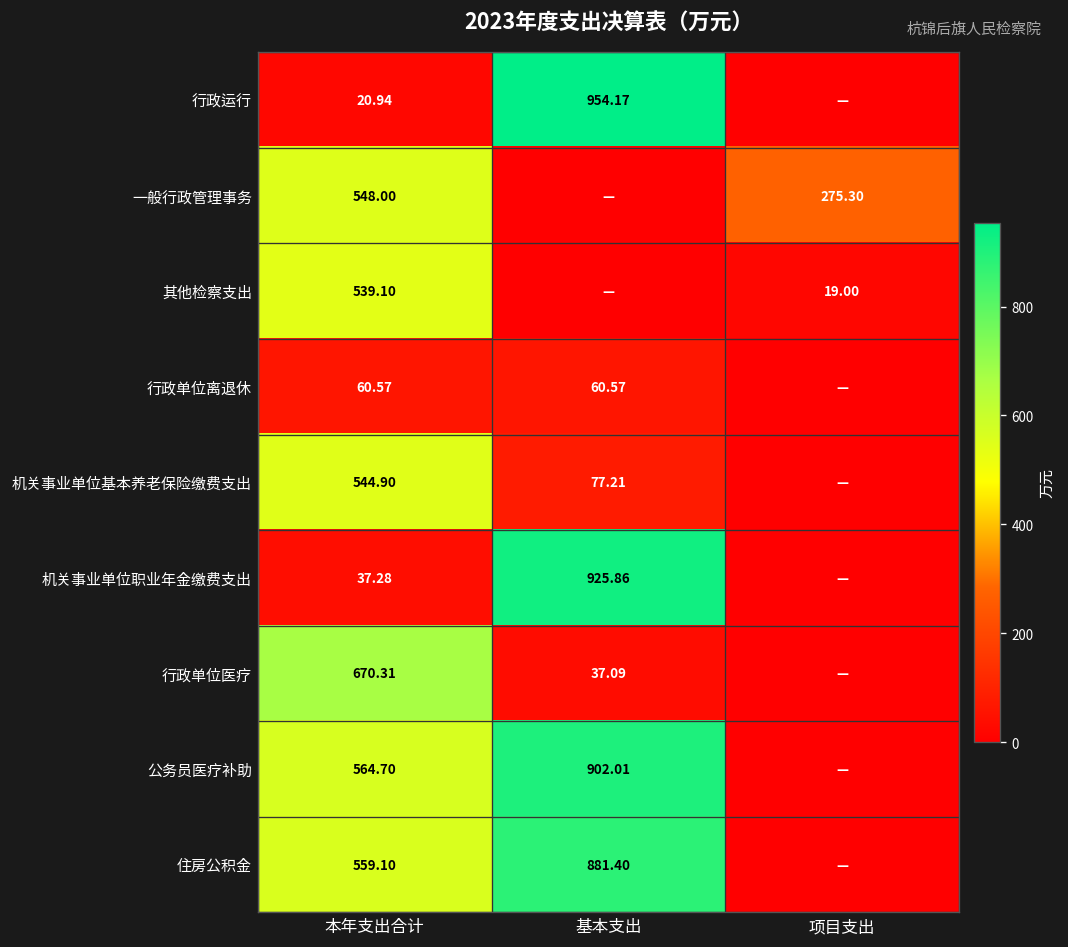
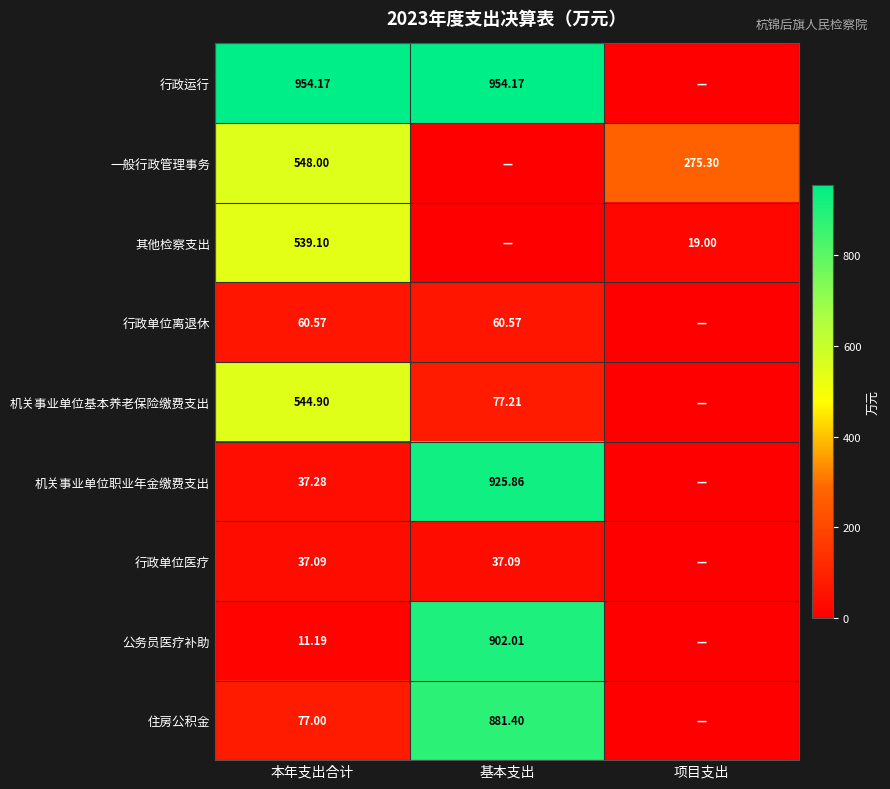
行政运行, 本年支出合计: 20.94 -> 954.17
行政单位医疗, 本年支出合计: 670.31 -> 37.09
公务员医疗补助, 本年支出合计: 564.70 -> 11.19
住房公积金, 本年支出合计: 559.10 -> 77.00
